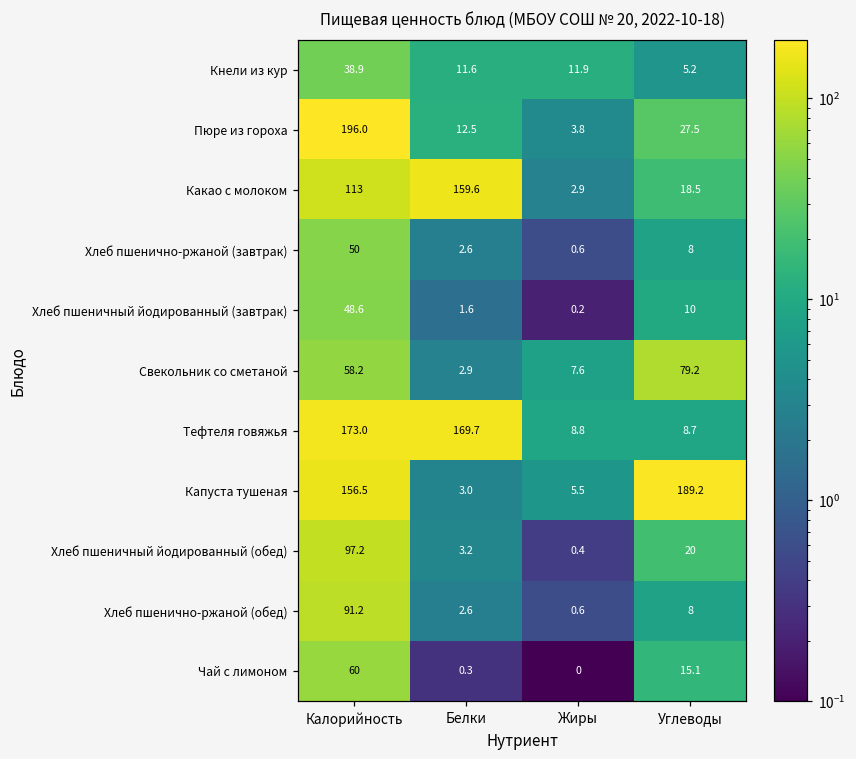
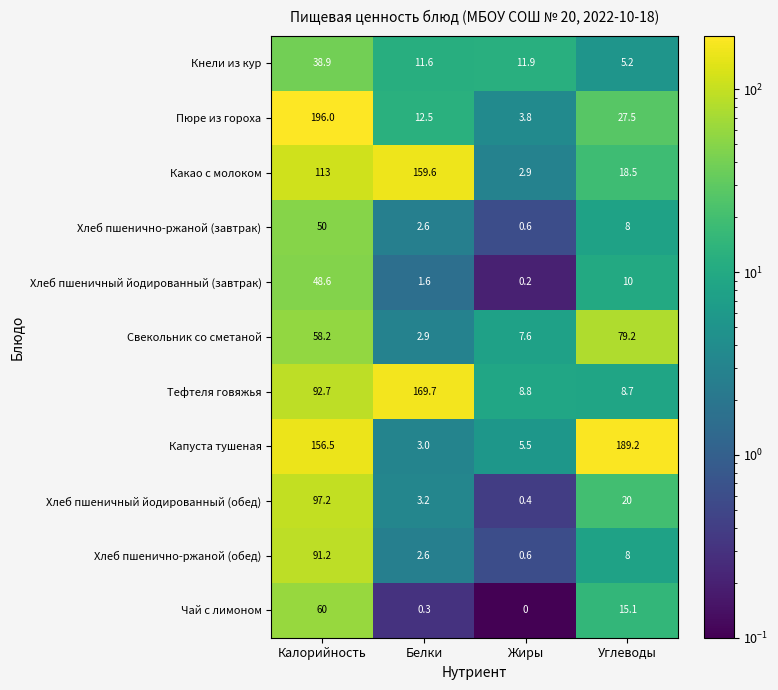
Тефтеля говяжья, Калорийность: 173.0 -> 92.7
